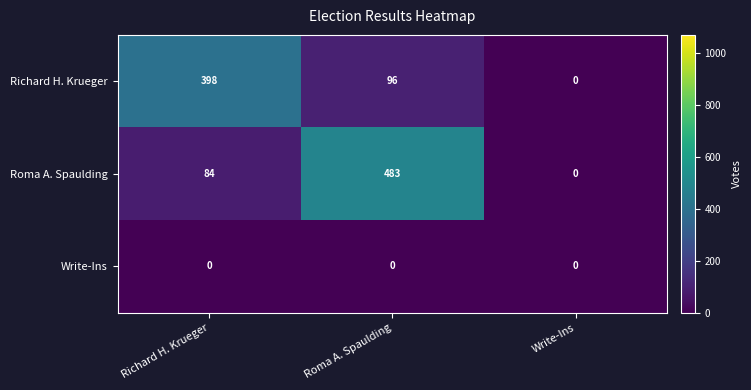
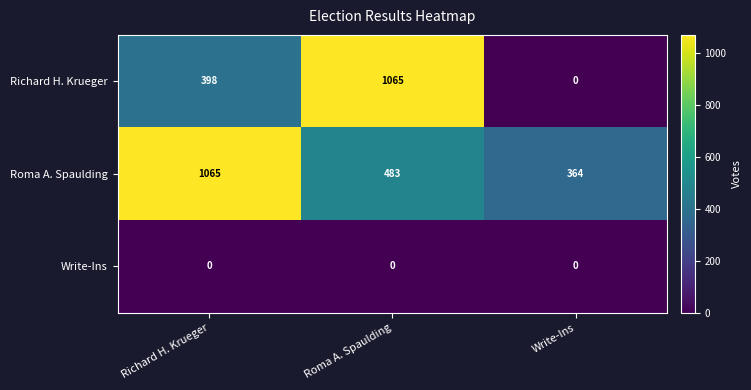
Richard H. Krueger, Roma A. Spaulding: 96 -> 1065
Roma A. Spaulding, Richard H. Krueger: 84 -> 1065
Roma A. Spaulding, Write-Ins: 0 -> 364
